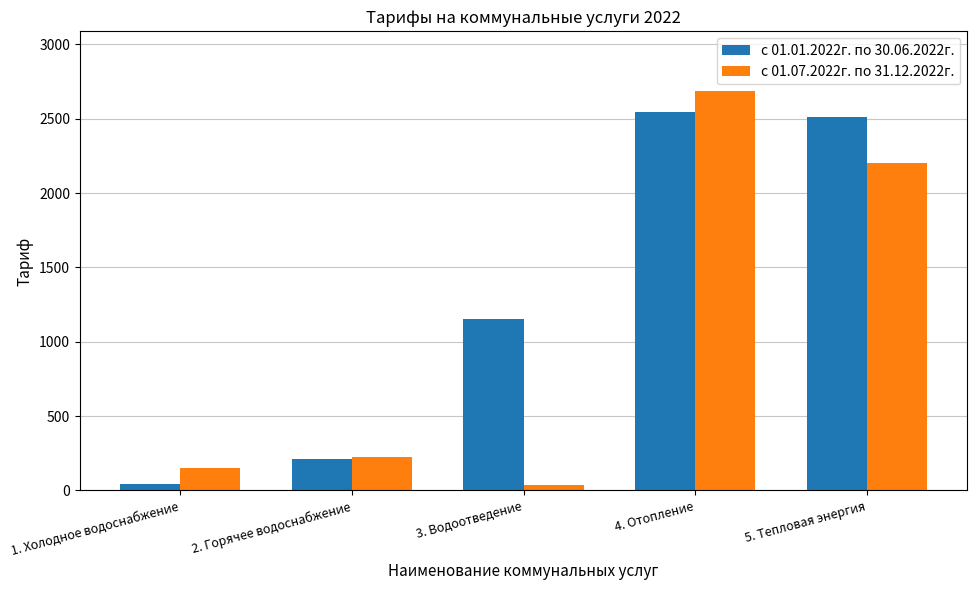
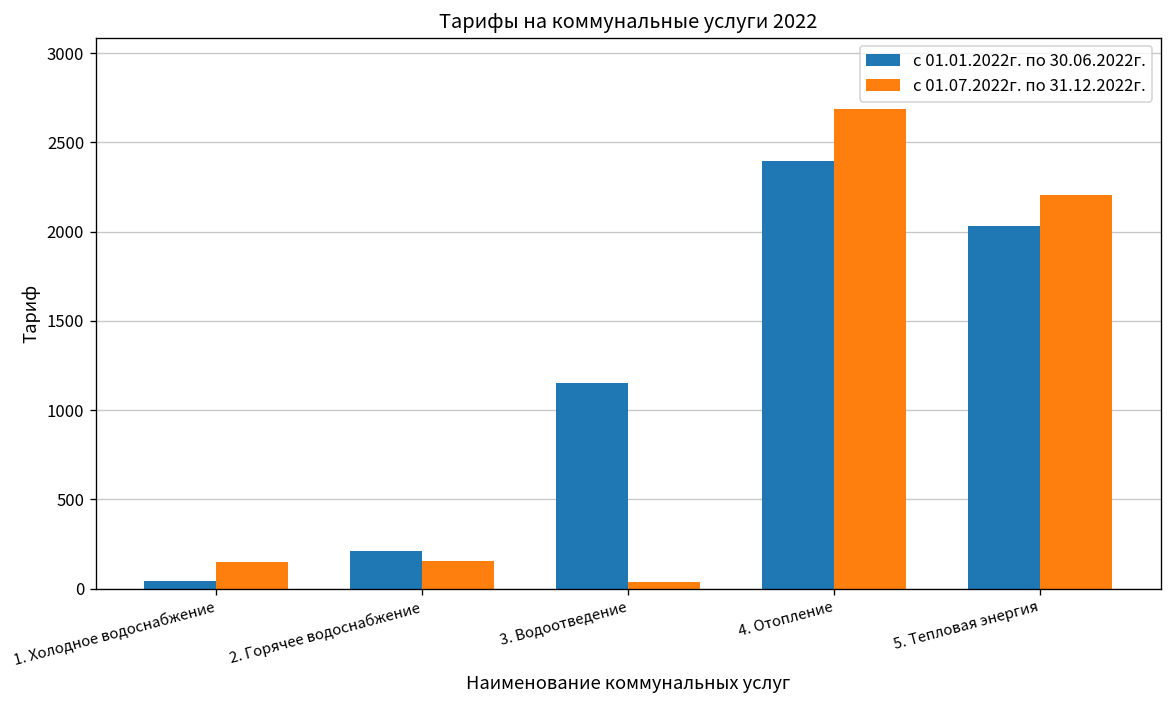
с 01.07.2022г. по 31.12.2022г., 2. Горячее водоснабжение: 220 -> 160
с 01.01.2022г. по 30.06.2022г., 4. Отопление: 2550 -> 2390
с 01.01.2022г. по 30.06.2022г., 5. Тепловая энергия: 2510 -> 2030
